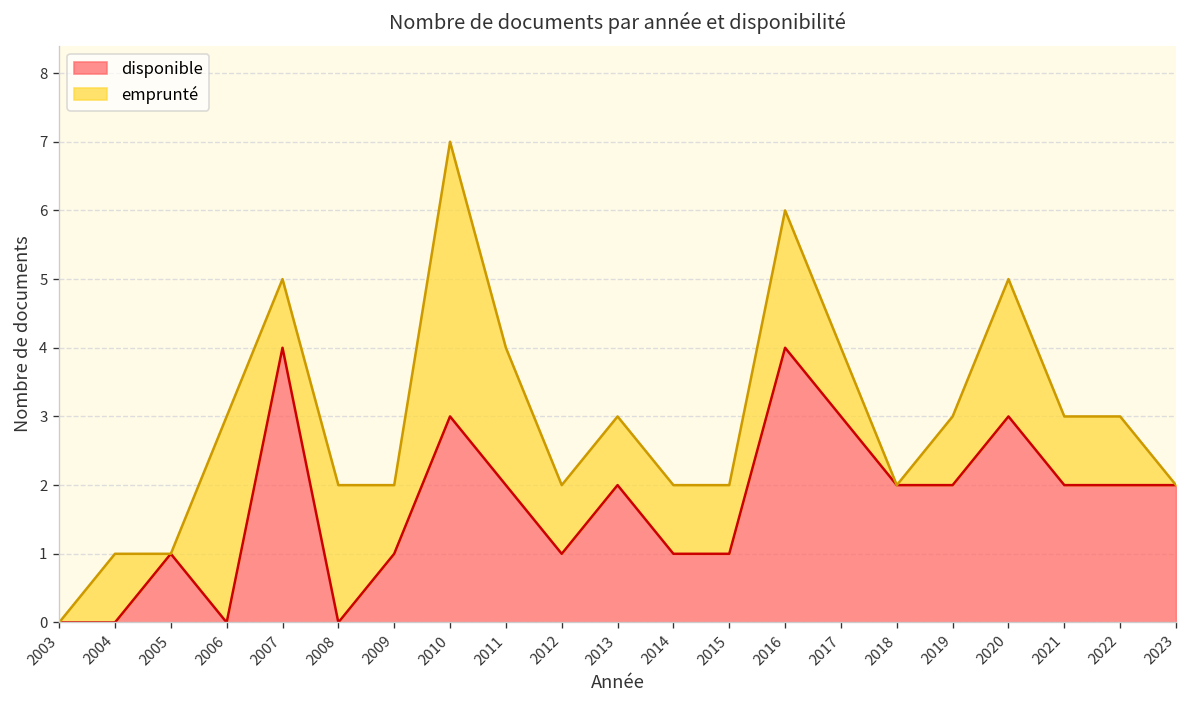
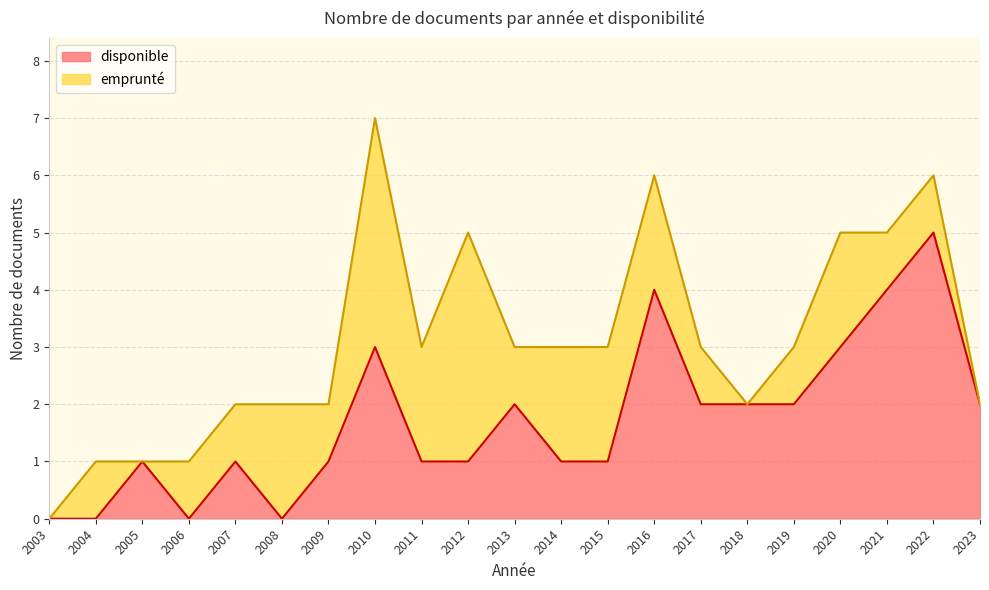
emprunté, 2006: 3 -> 1
disponible, 2007: 4 -> 1
disponible, 2011: 2 -> 1
emprunté, 2012: 1 -> 4
emprunté, 2014: 1 -> 2
emprunté, 2015: 1 -> 2
disponible, 2017: 3 -> 2
disponible, 2021: 2 -> 4
disponible, 2022: 2 -> 5
